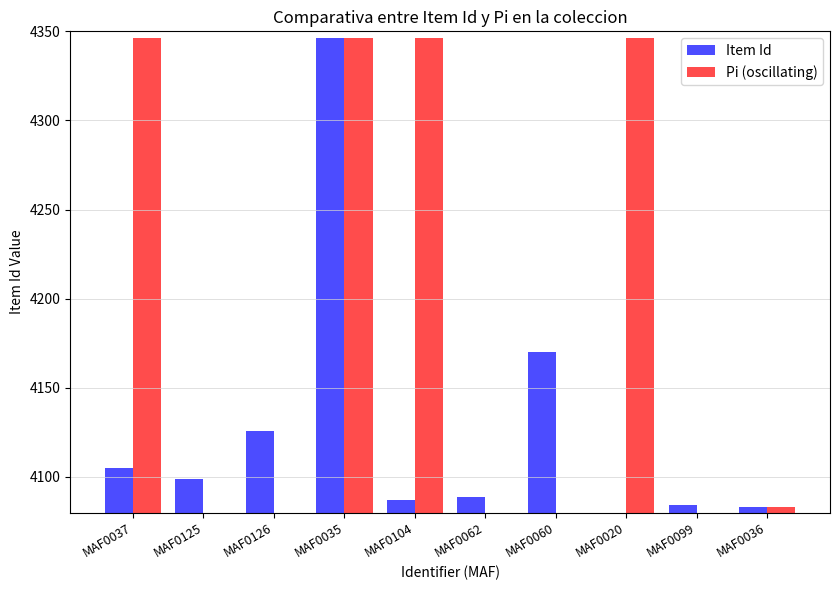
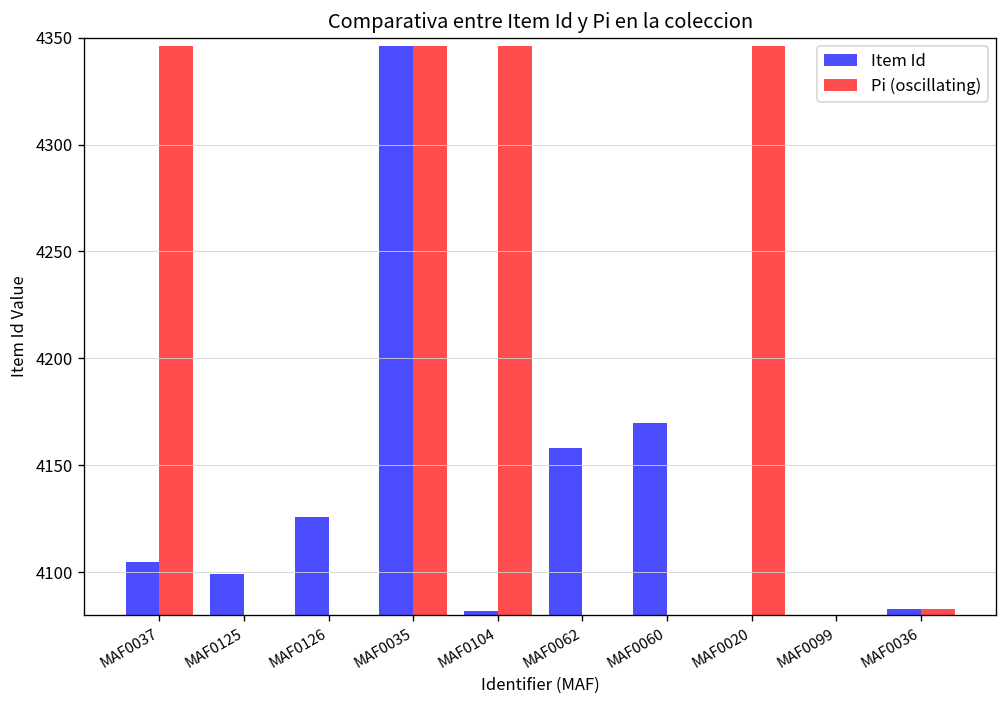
Item Id, MAF0104: 4087 -> 4082
Item Id, MAF0062: 4089 -> 4158
Item Id, MAF0099: 4084 -> 4079
